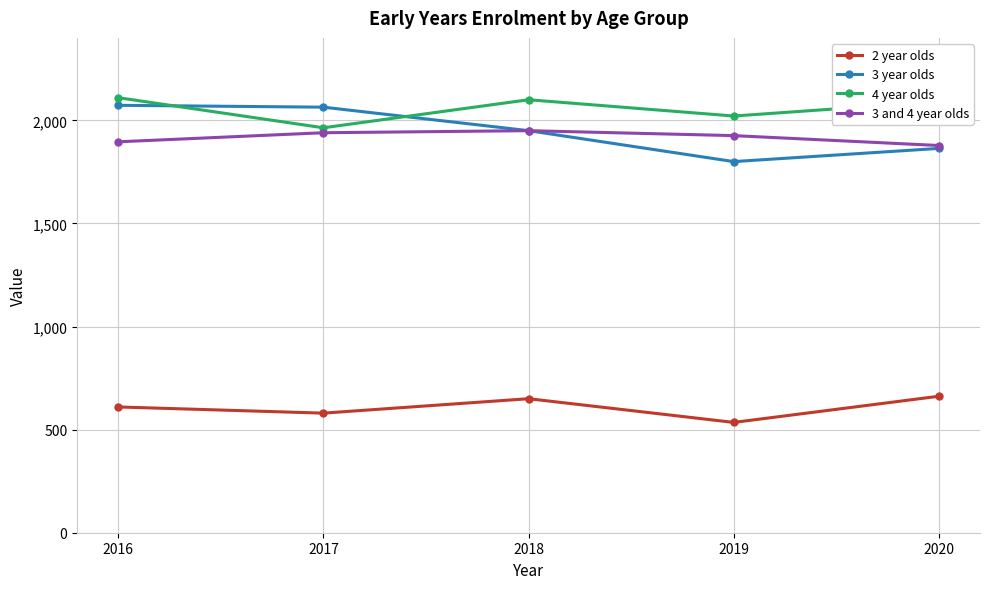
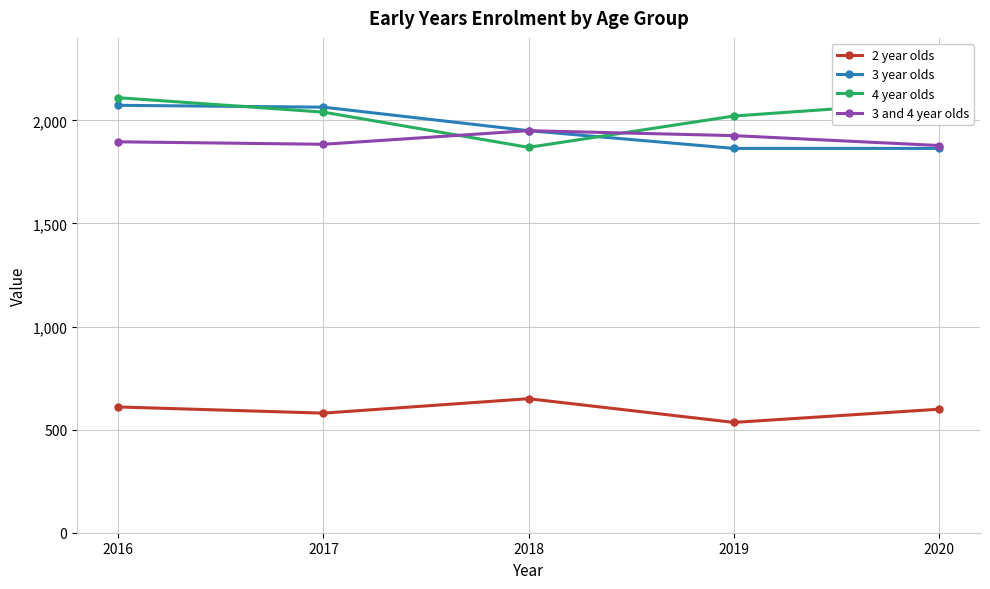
4 year olds, 2017: 1,960 -> 2,040
3 and 4 year olds, 2017: 1,940 -> 1,880
4 year olds, 2018: 2,100 -> 1,870
3 year olds, 2019: 1,800 -> 1,860
2 year olds, 2020: 660 -> 600
